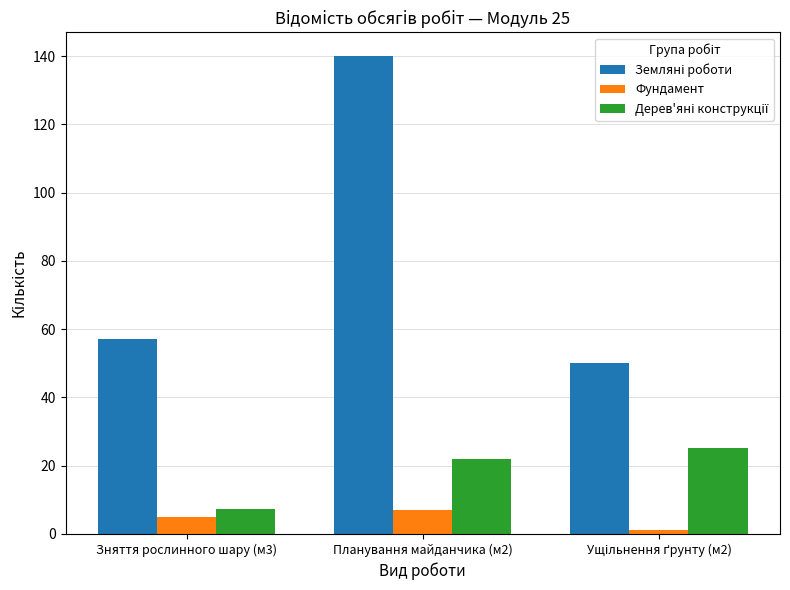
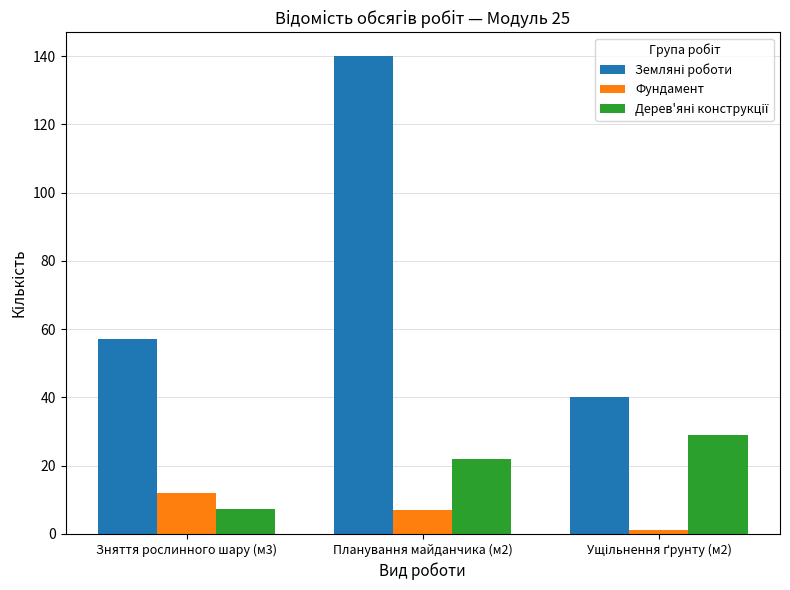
Фундамент, Зняття рослинного шару (м3): 5 -> 12
Земляні роботи, Ущільнення ґрунту (м2): 50 -> 40
Дерев'яні конструкції, Ущільнення ґрунту (м2): 25 -> 29
